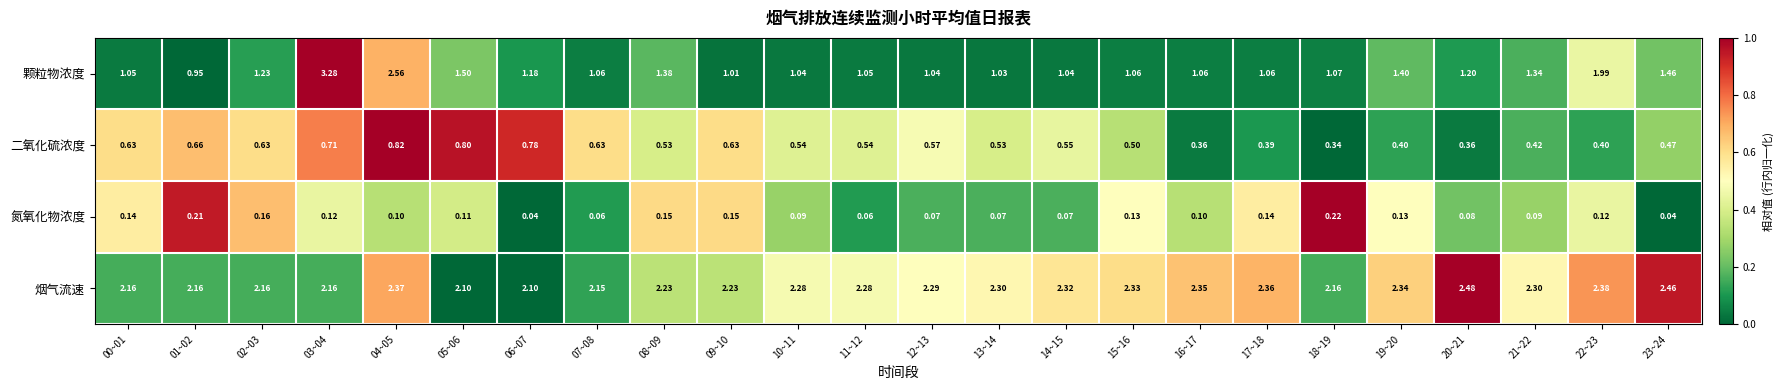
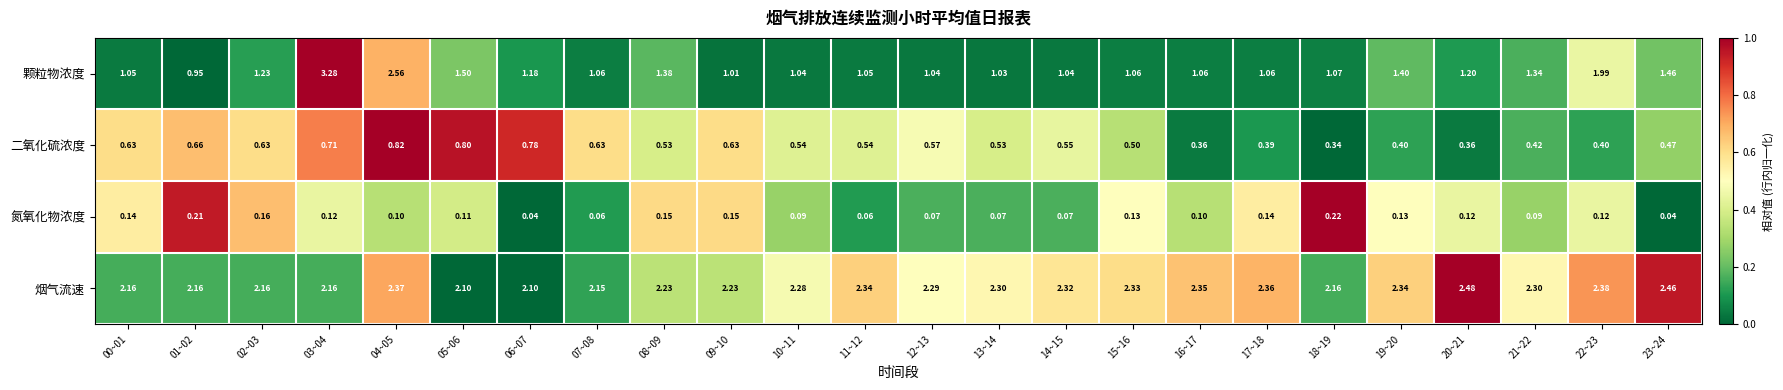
氮氧化物浓度, 20~21: 0.08 -> 0.12
烟气流速, 11~12: 2.28 -> 2.34
